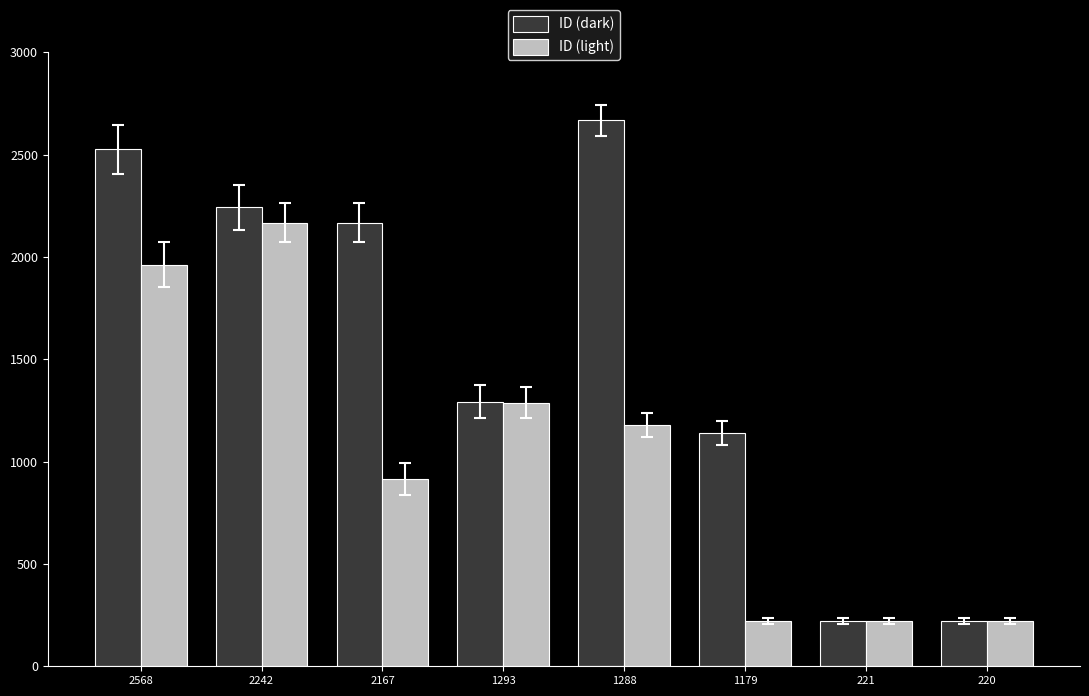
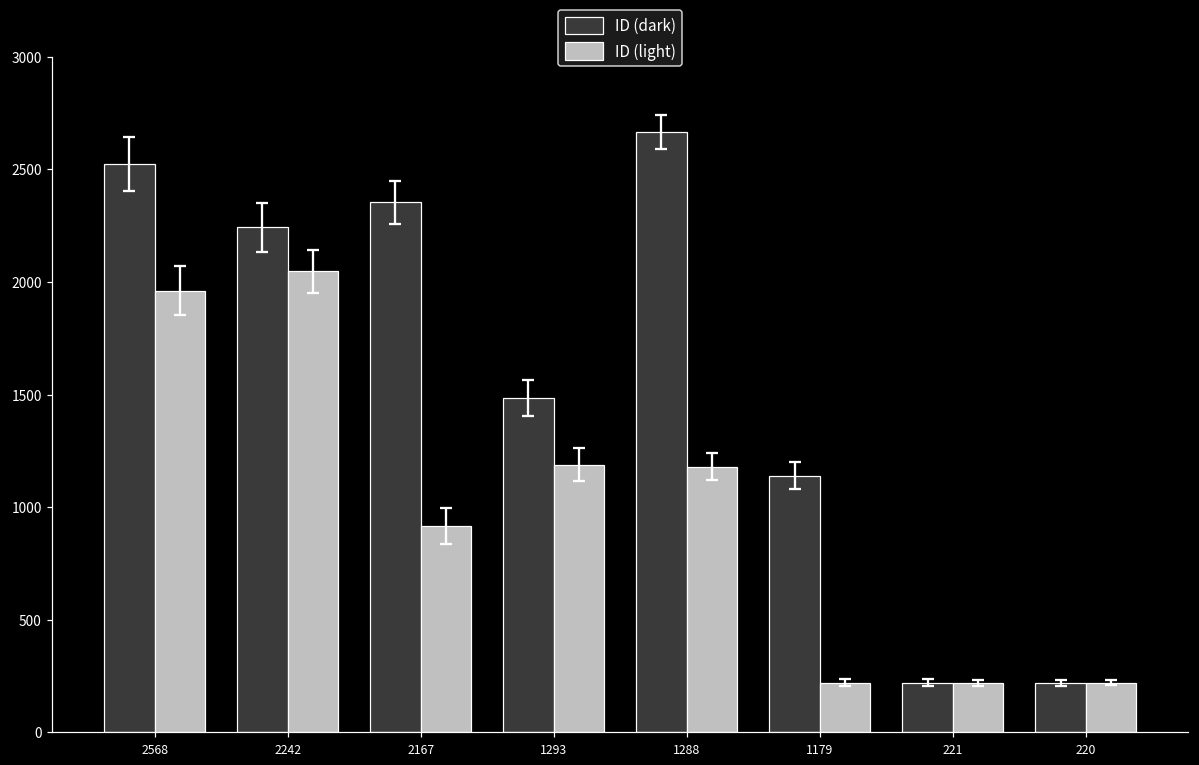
ID (light), 2242: 2170 -> 2050
ID (dark), 2167: 2170 -> 2350
ID (dark), 1293: 1290 -> 1480
ID (light), 1293: 1290 -> 1190
